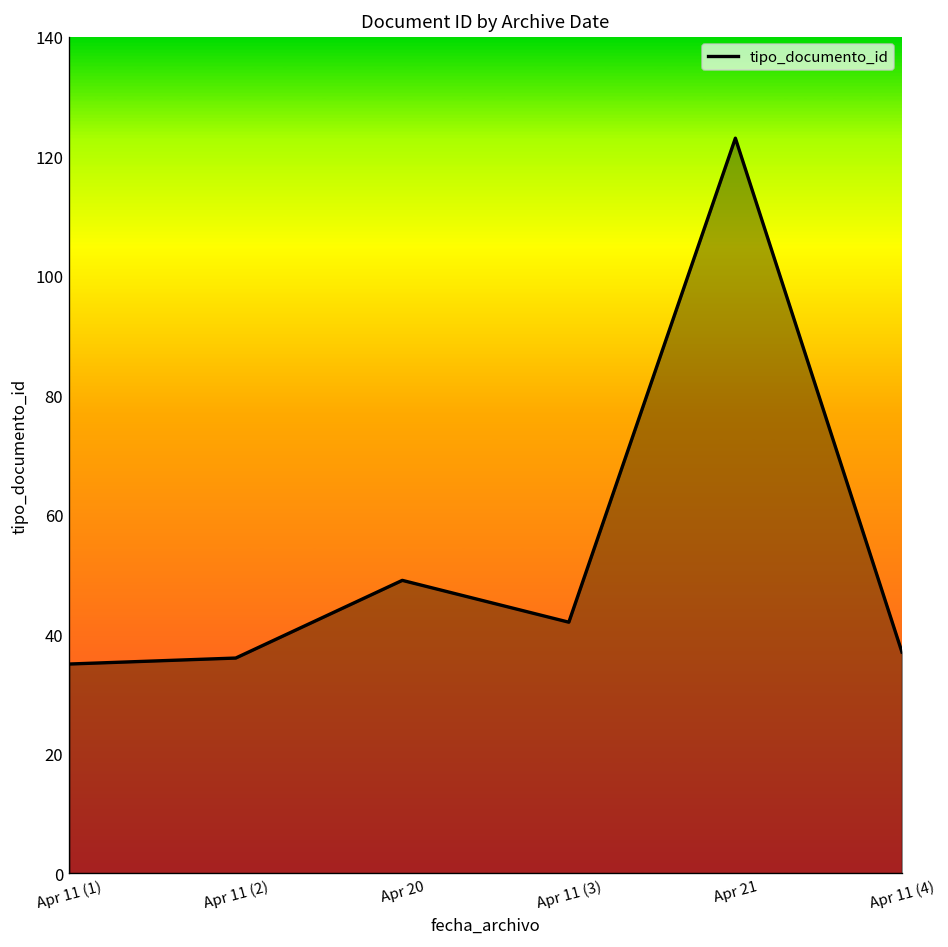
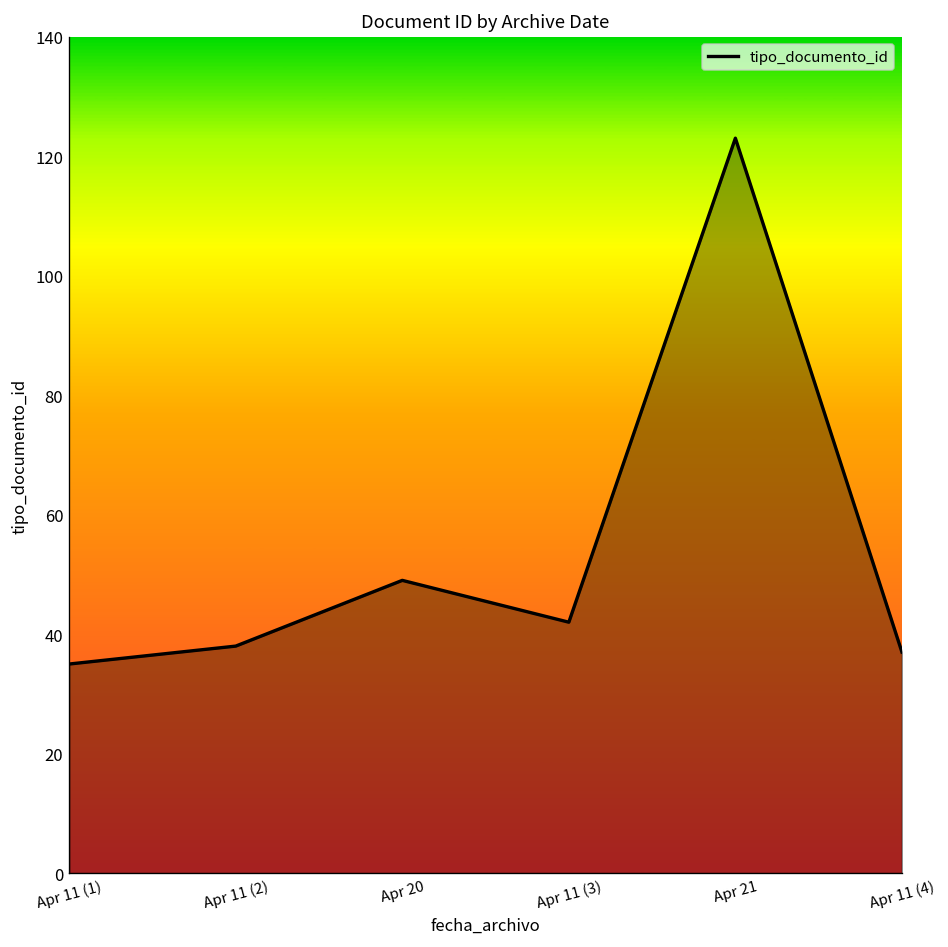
Apr 11 (2): 36 -> 38
